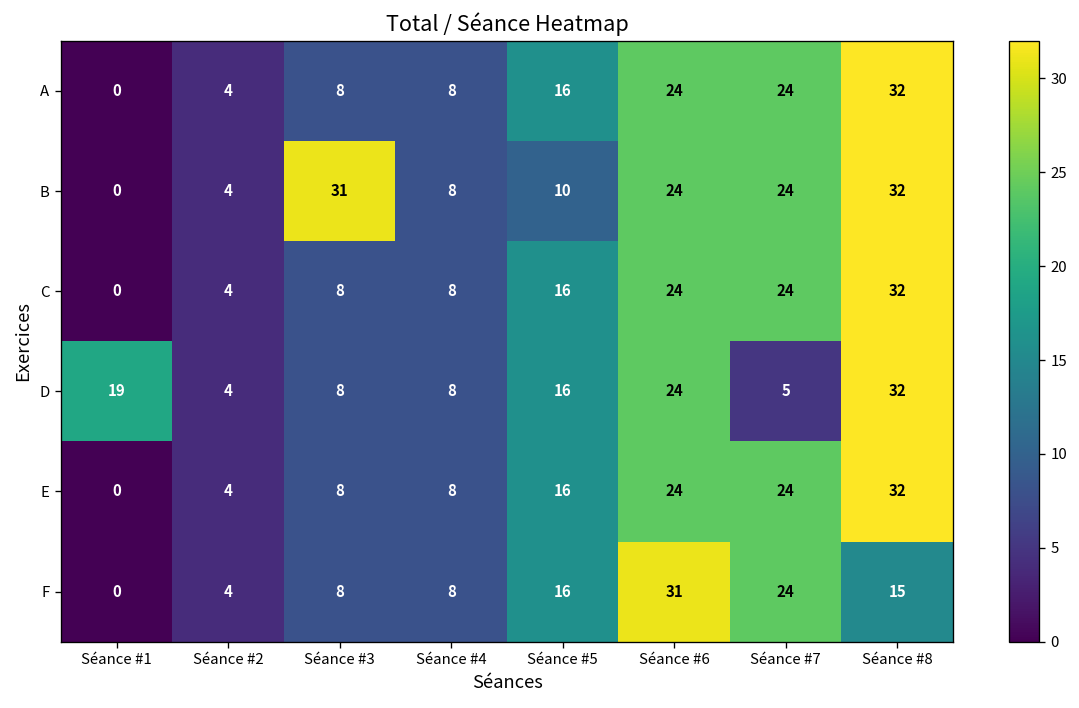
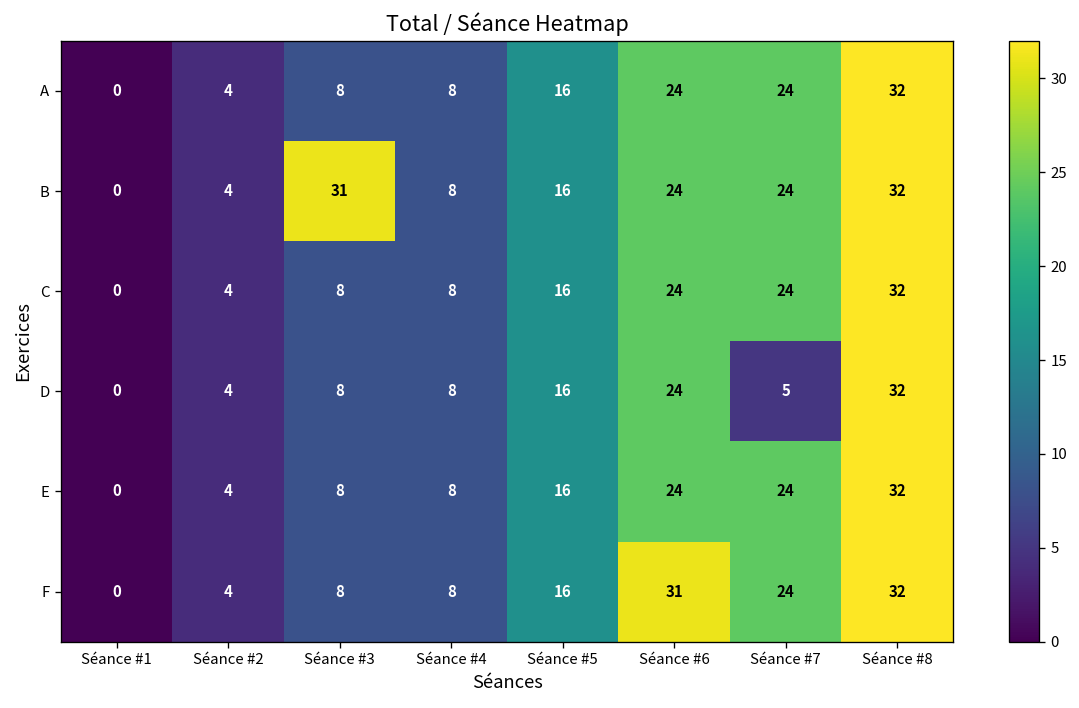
B, Séance #5: 10 -> 16
D, Séance #1: 19 -> 0
F, Séance #8: 15 -> 32
